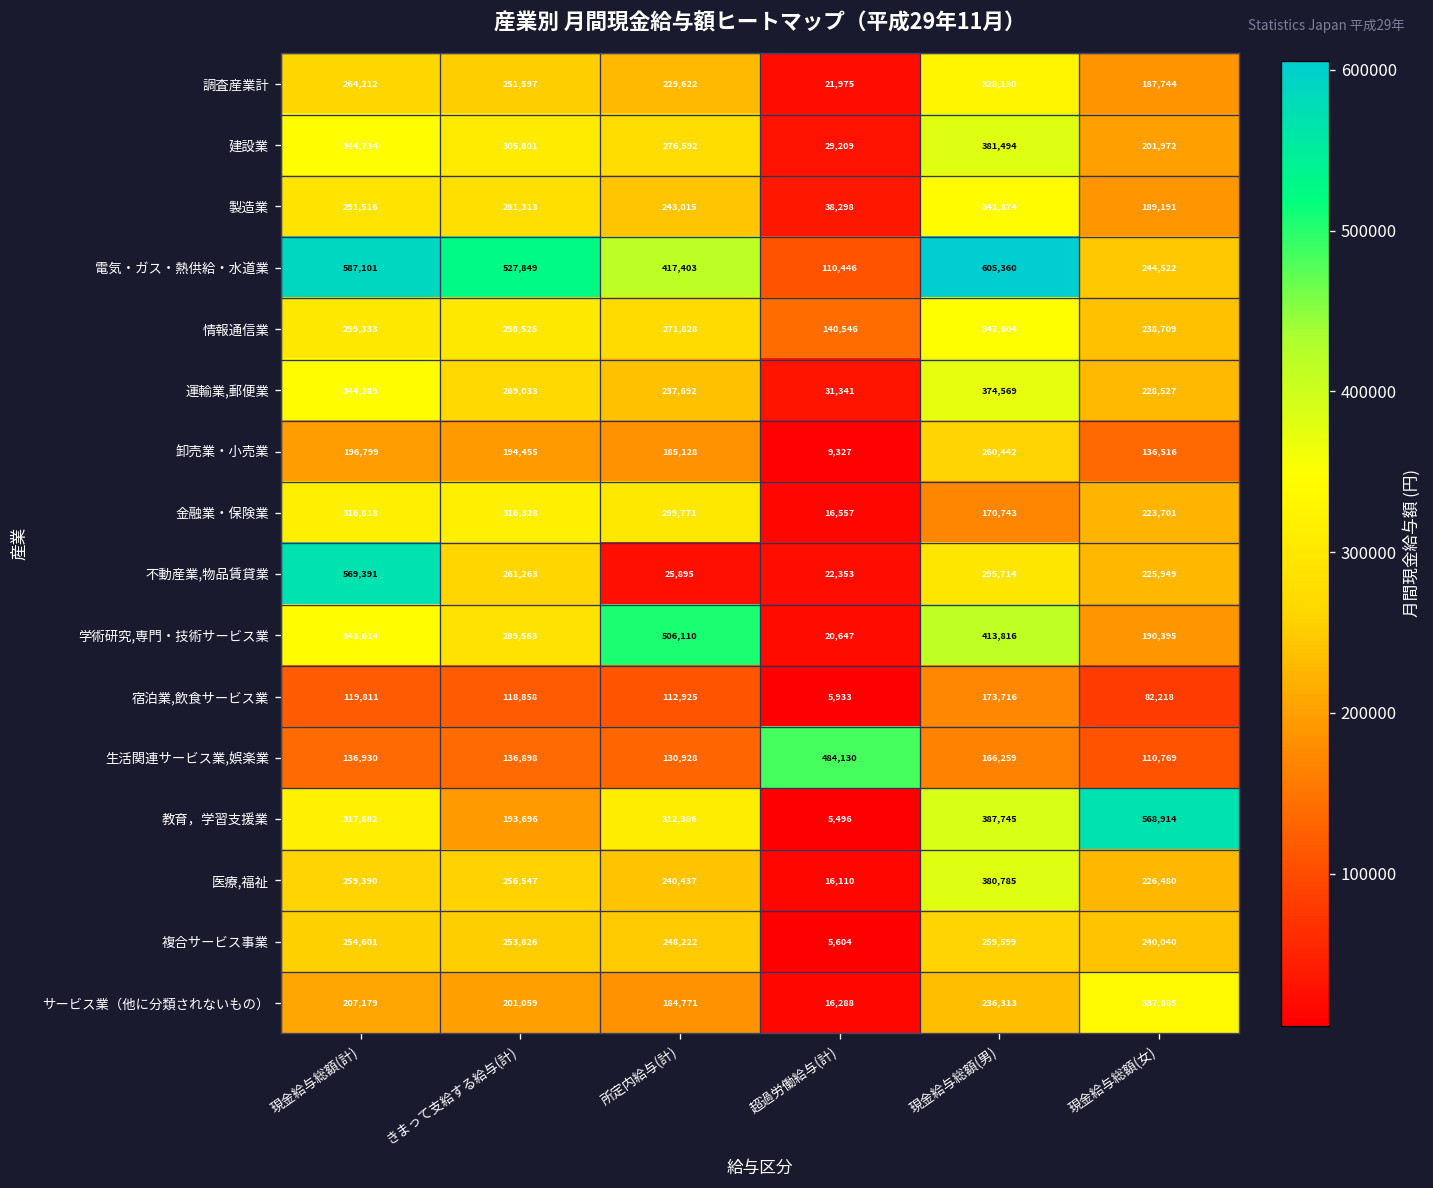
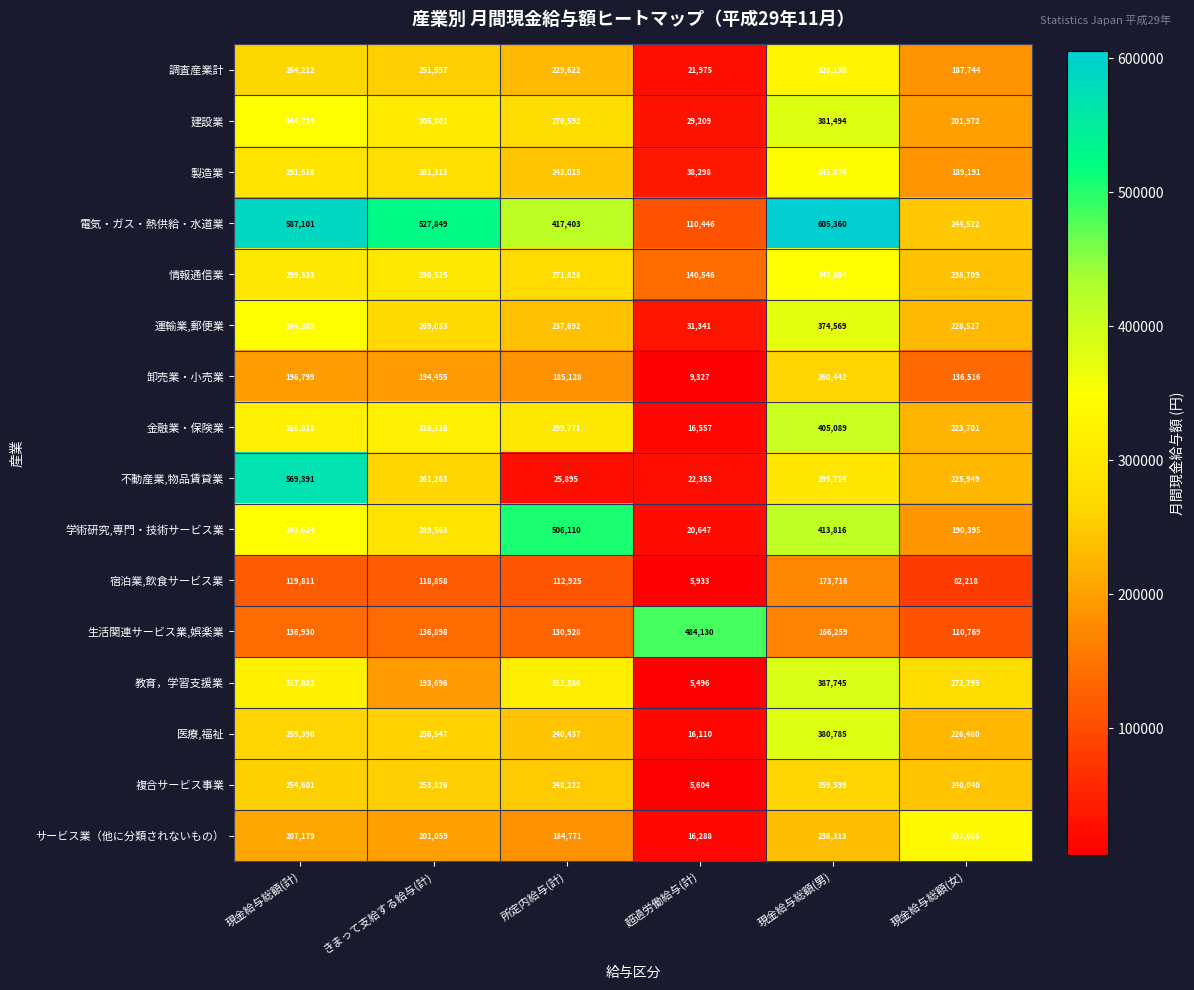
金融業・保険業, 現金給与総額(男): 170,743 -> 405,089
教育，学習支援業, 現金給与総額(女): 568,914 -> 272,795
